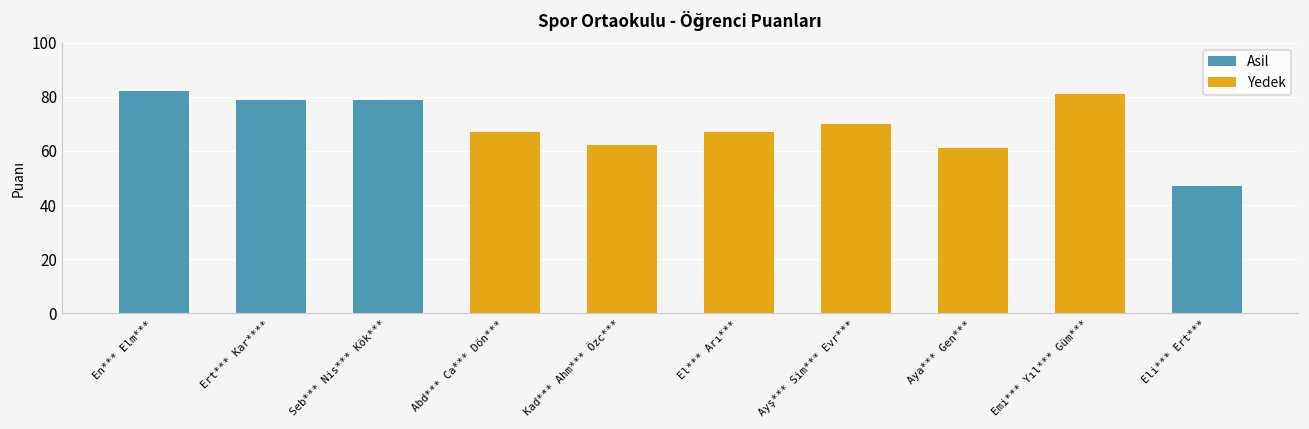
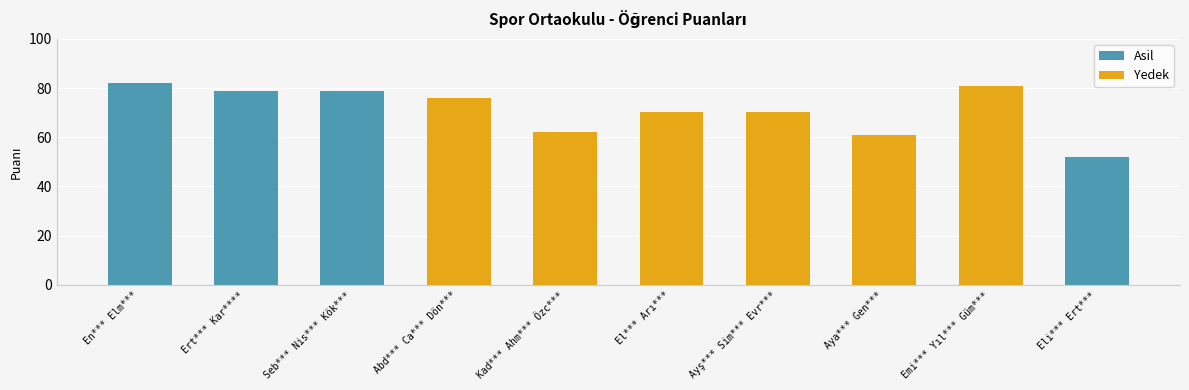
Yedek, Abd*** Ca*** Dön***: 67 -> 76
Yedek, El*** Arı***: 67 -> 70
Asil, Eli*** Ert***: 47 -> 52
